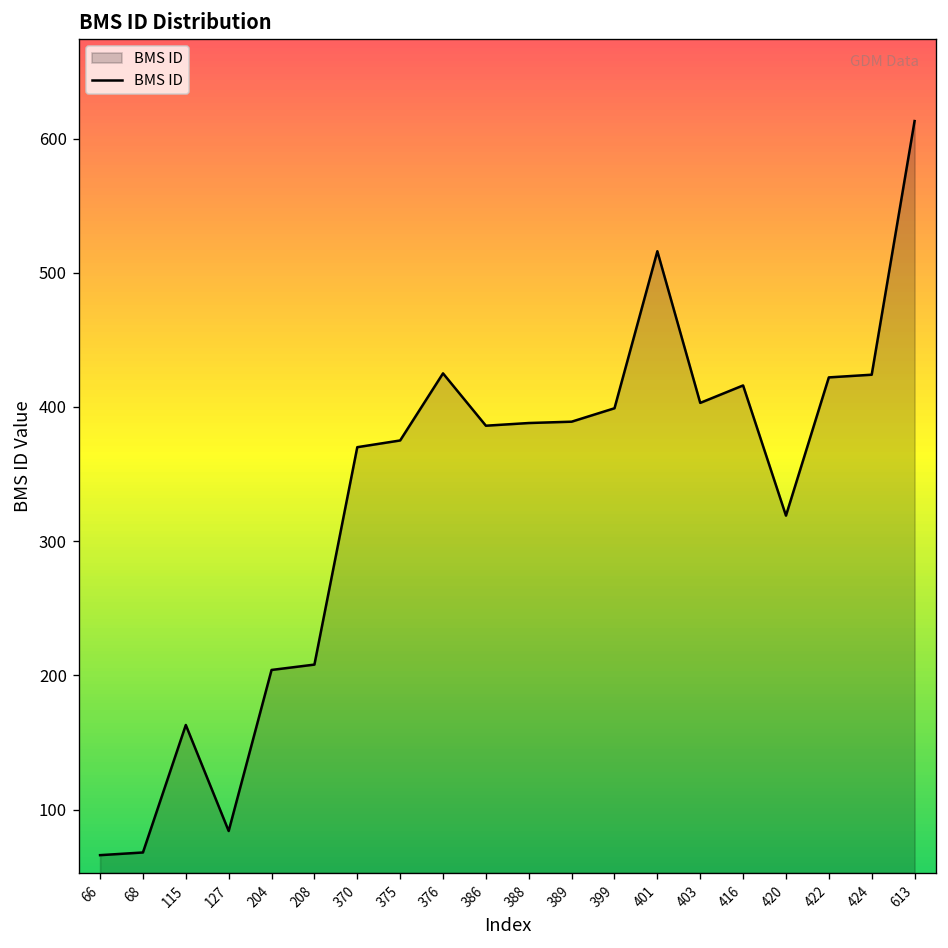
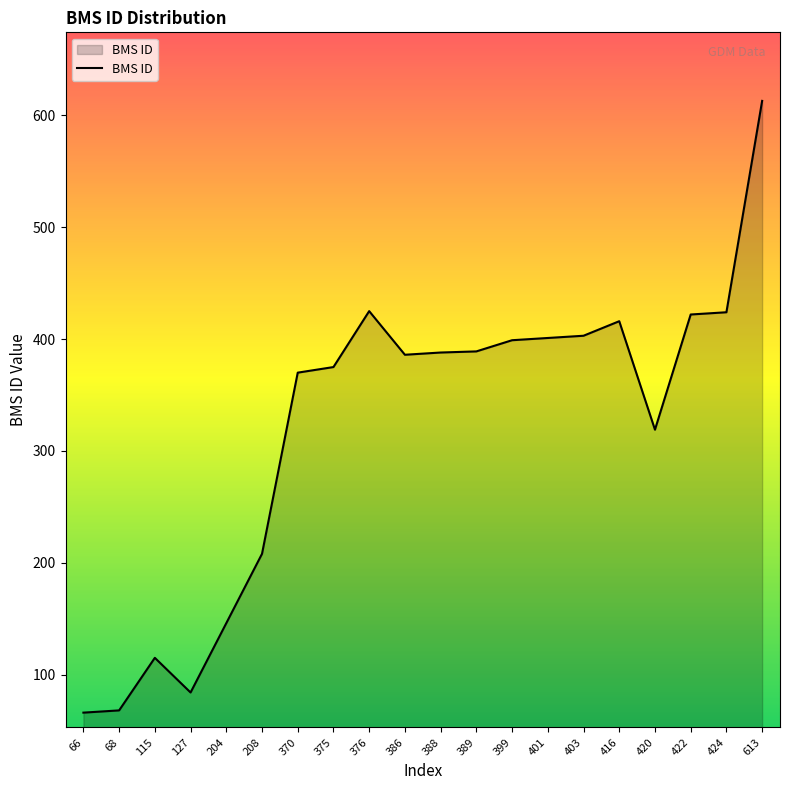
115: 163 -> 115
204: 204 -> 146
401: 516 -> 401
